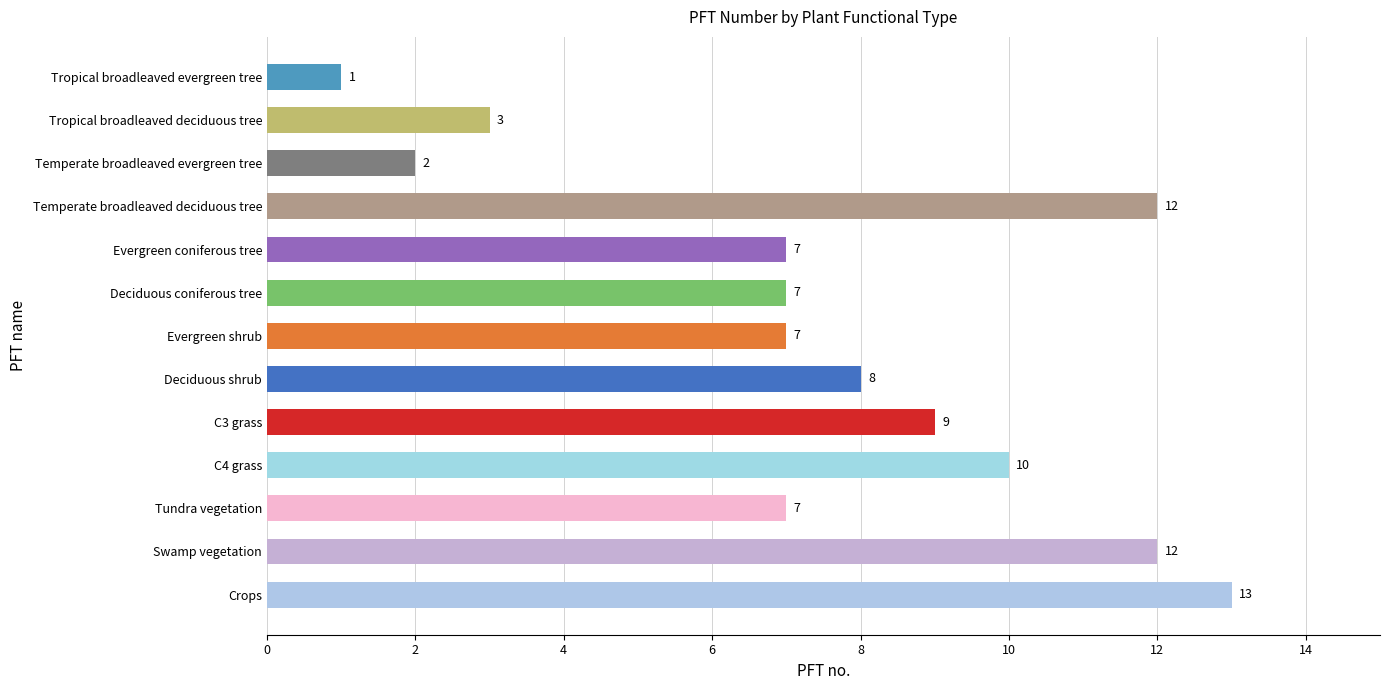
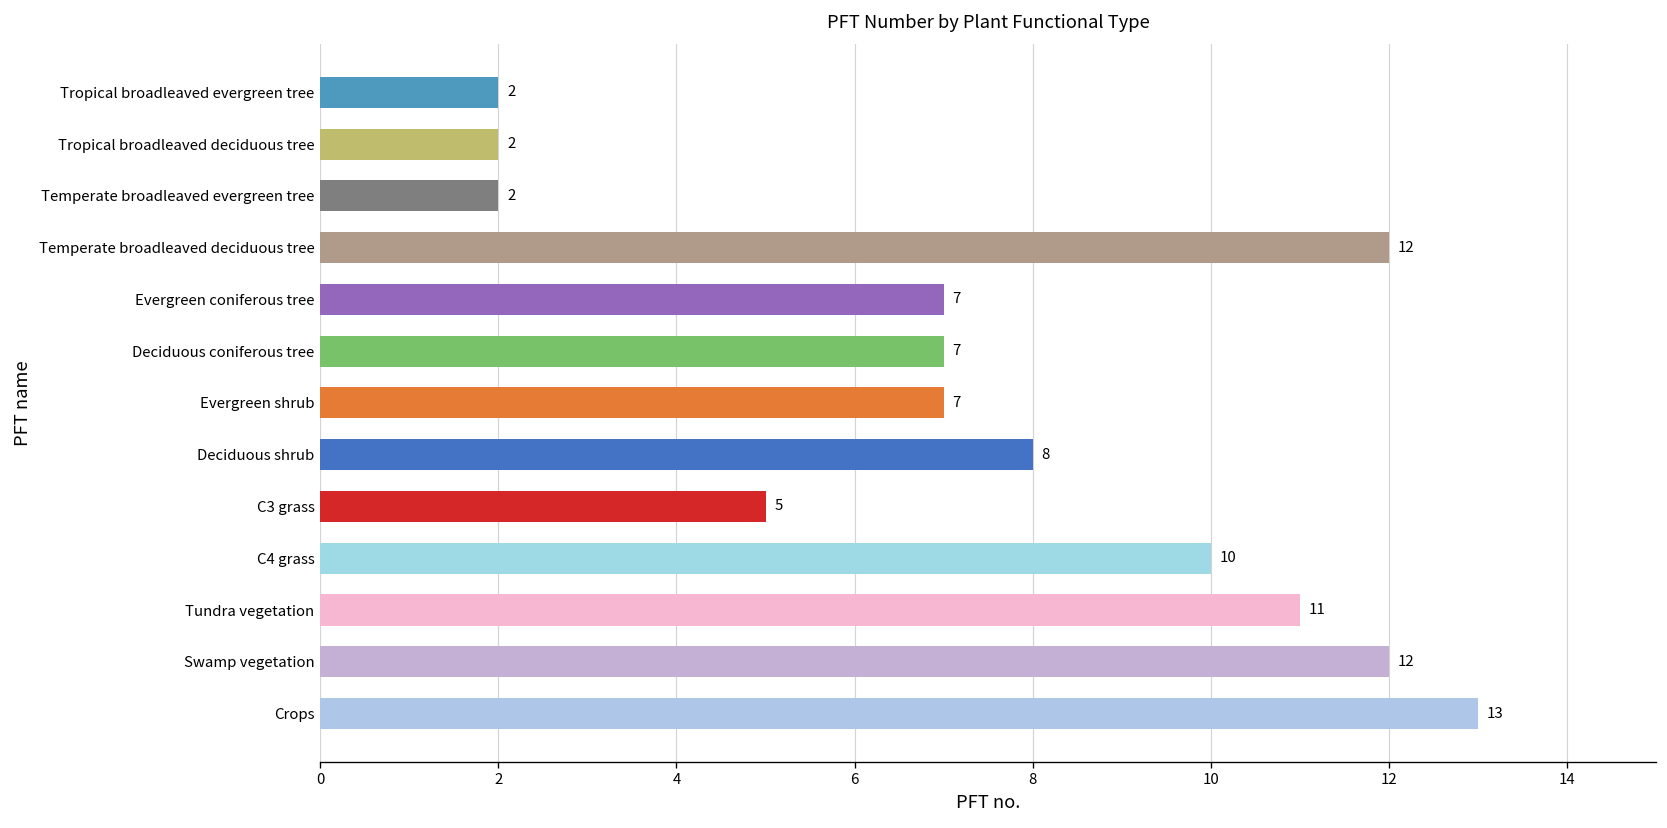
Tropical broadleaved evergreen tree: 1 -> 2
Tropical broadleaved deciduous tree: 3 -> 2
C3 grass: 9 -> 5
Tundra vegetation: 7 -> 11
